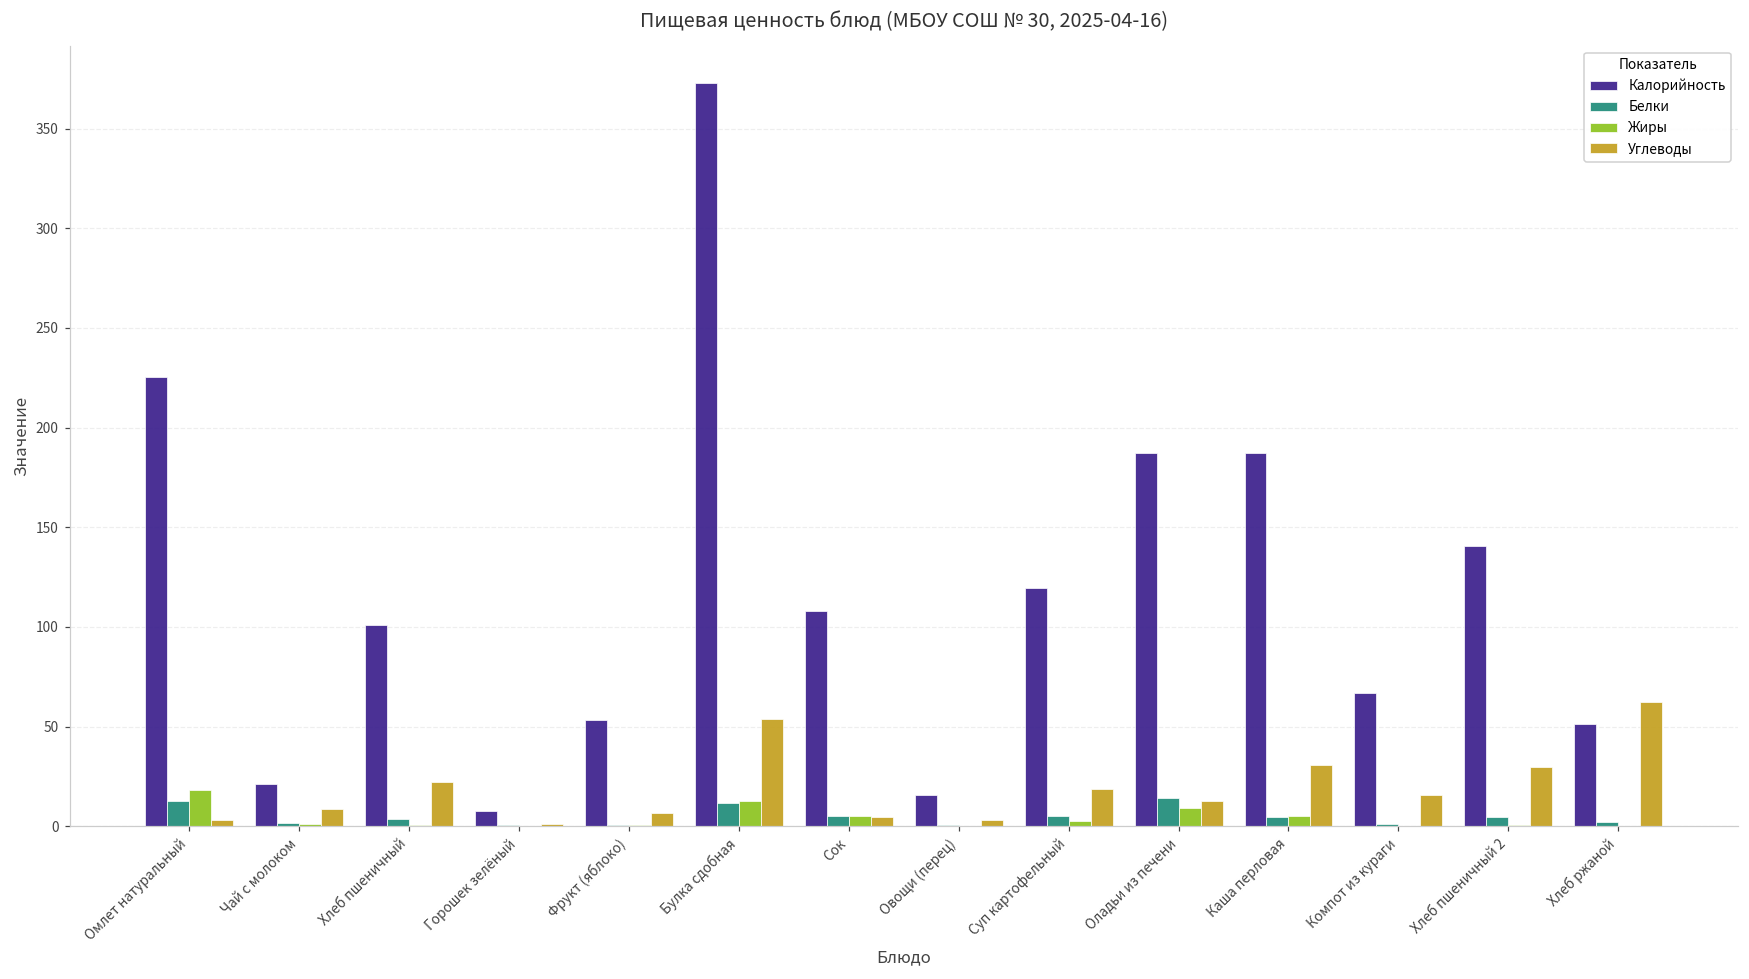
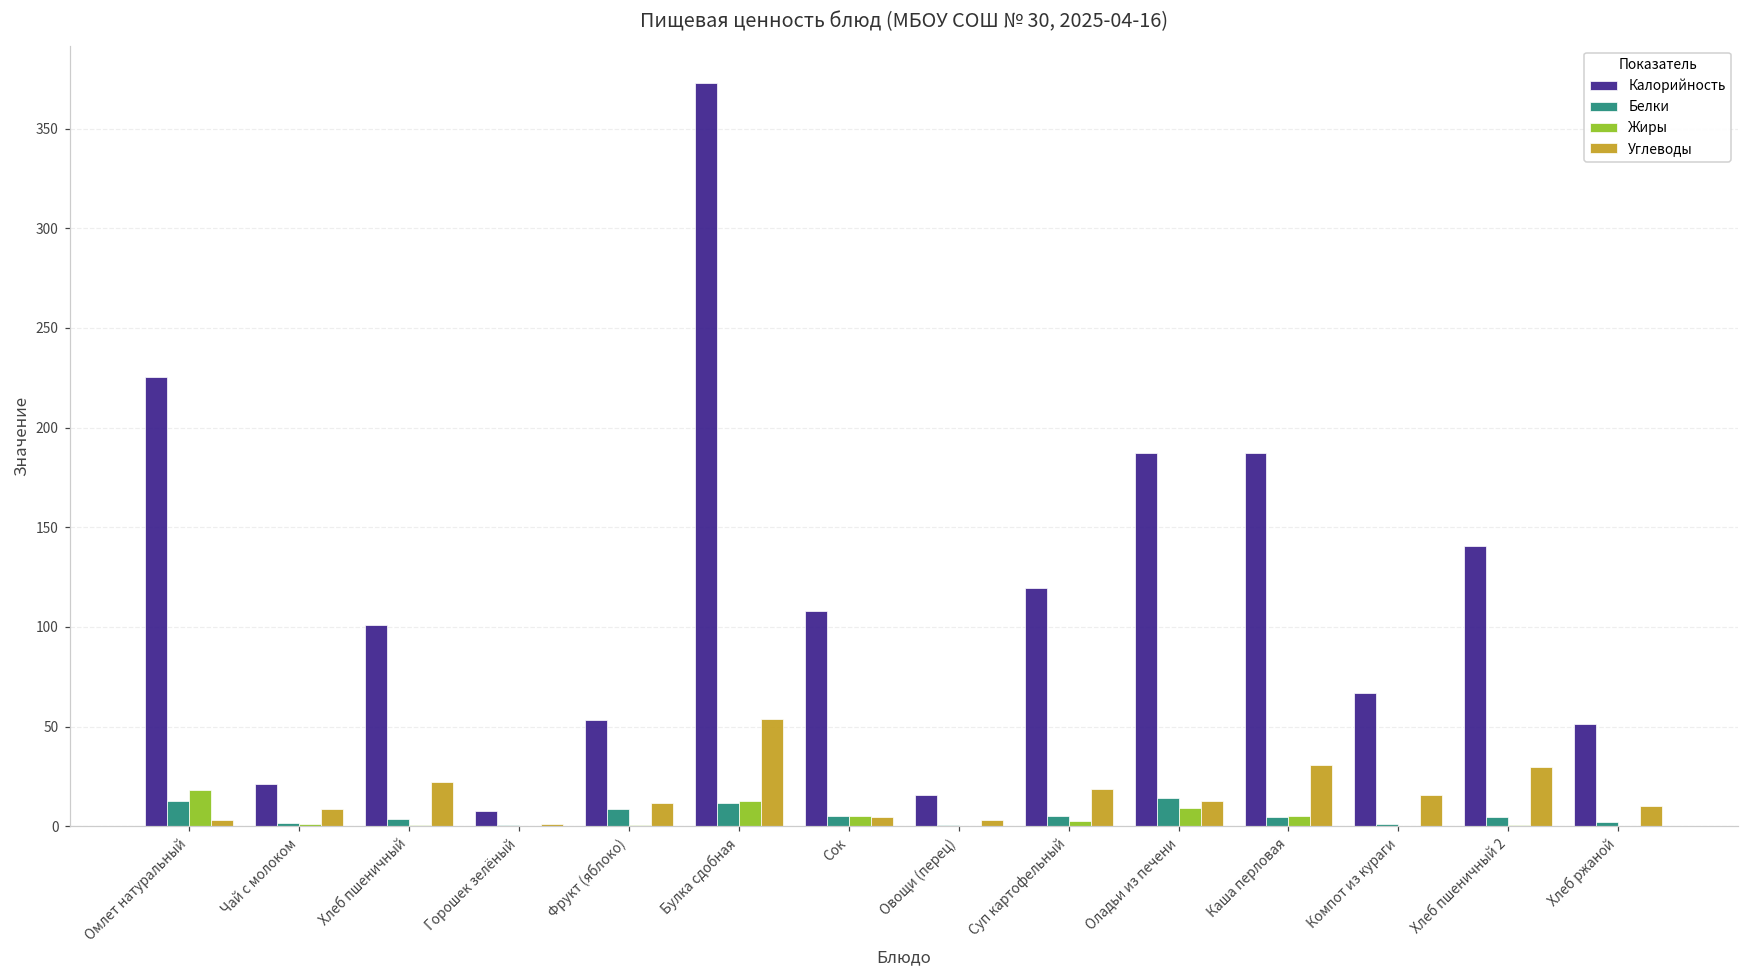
Белки, Фрукт (яблоко): 1 -> 9
Углеводы, Фрукт (яблоко): 7 -> 12
Углеводы, Хлеб ржаной: 62 -> 10
